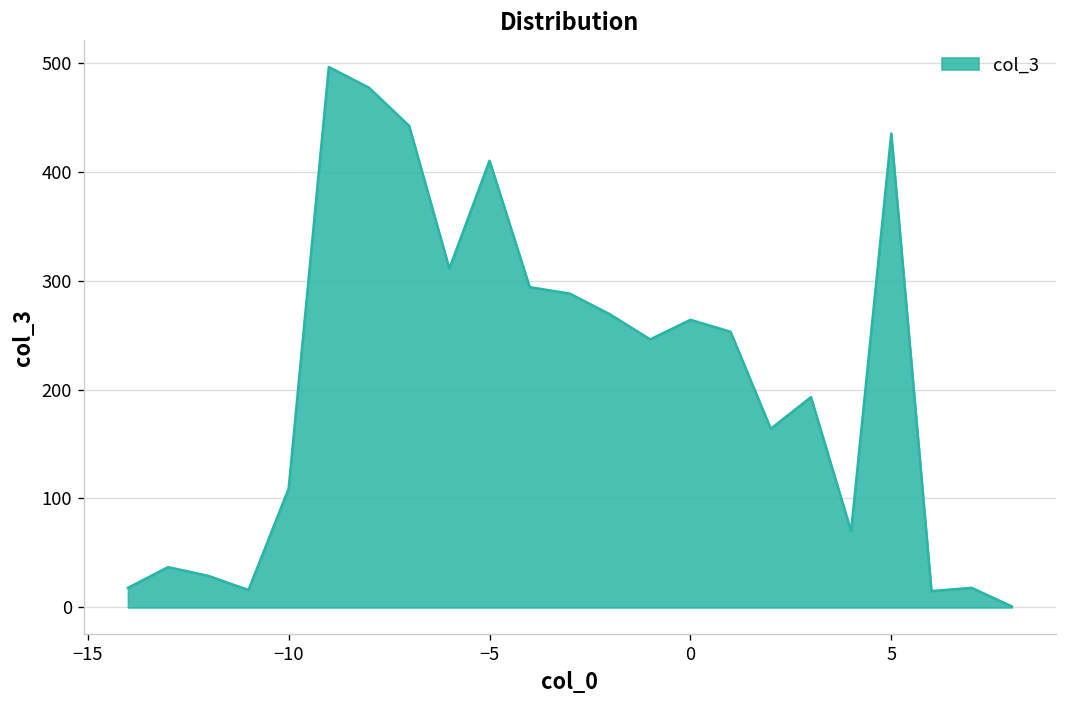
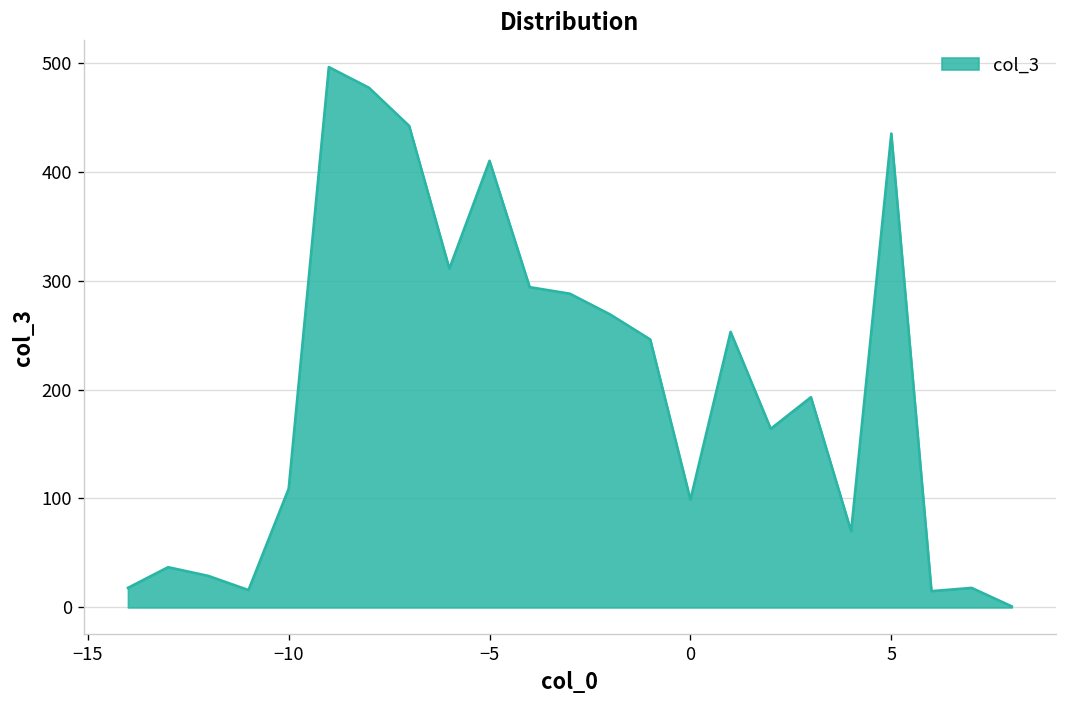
0: 260 -> 100
